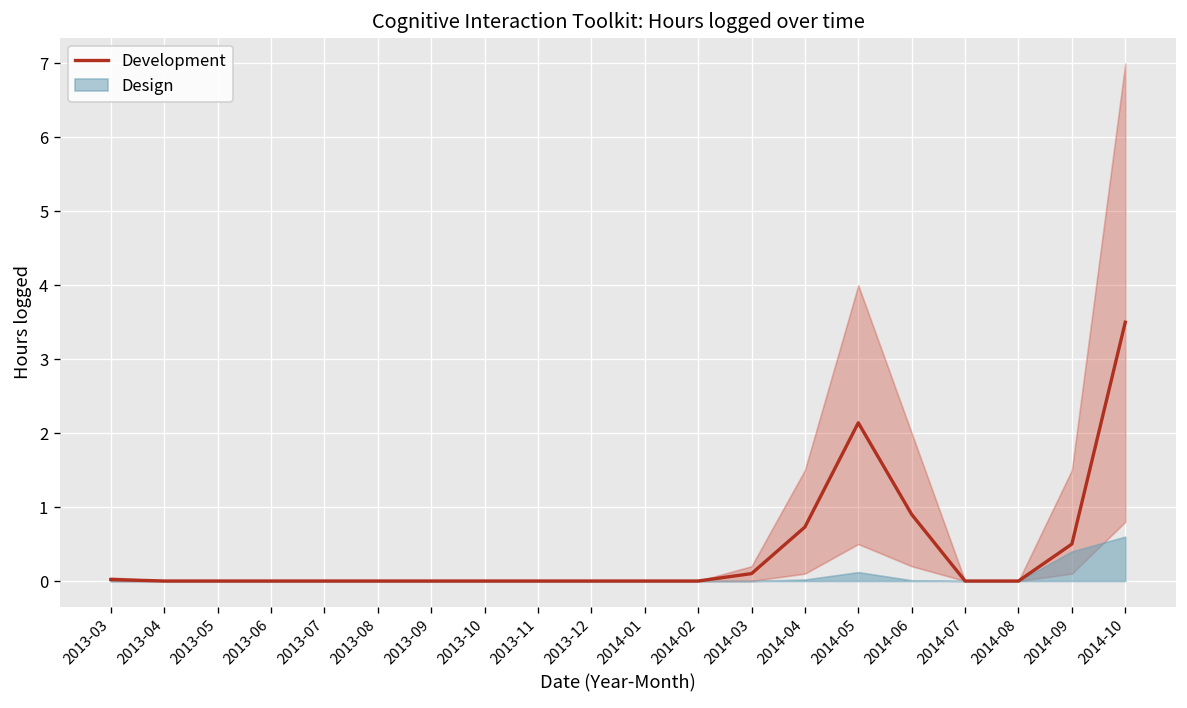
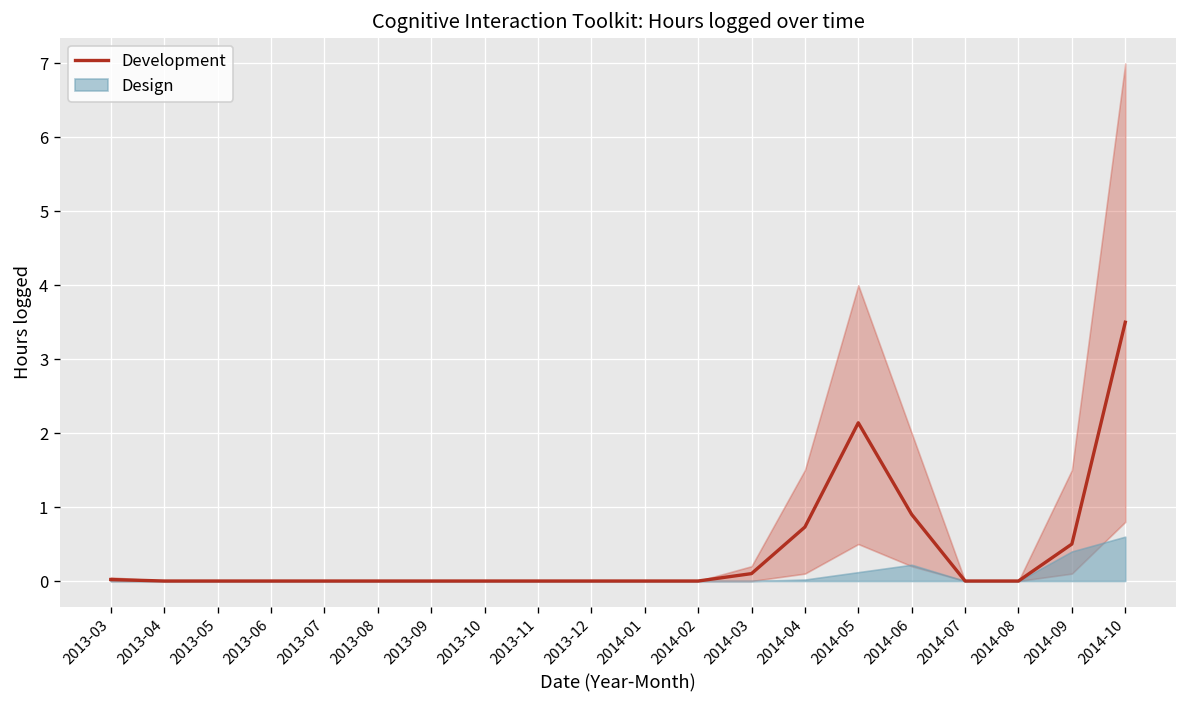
Design, 2014-06: 0.0 -> 0.2
